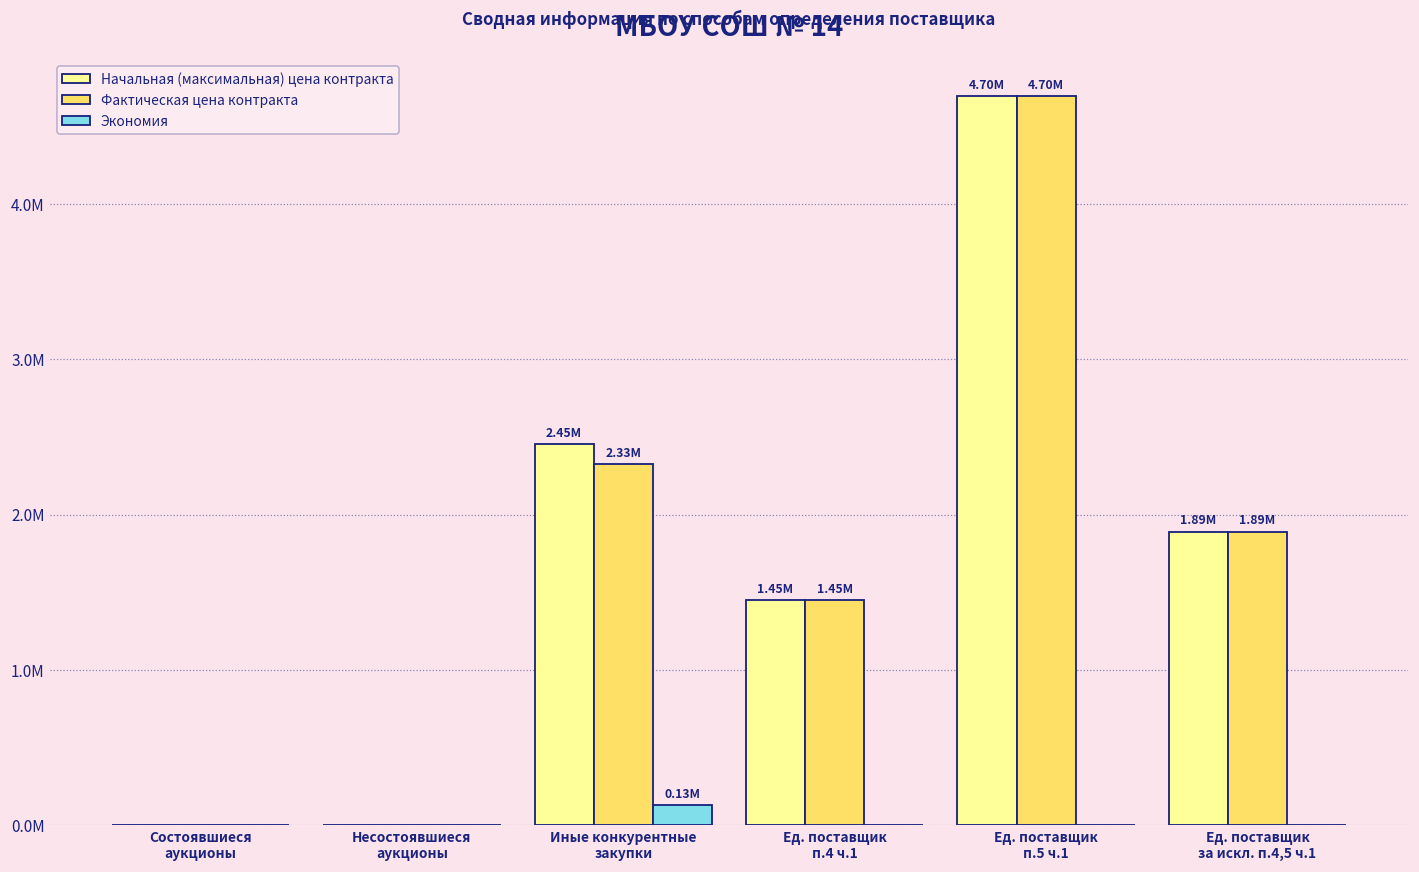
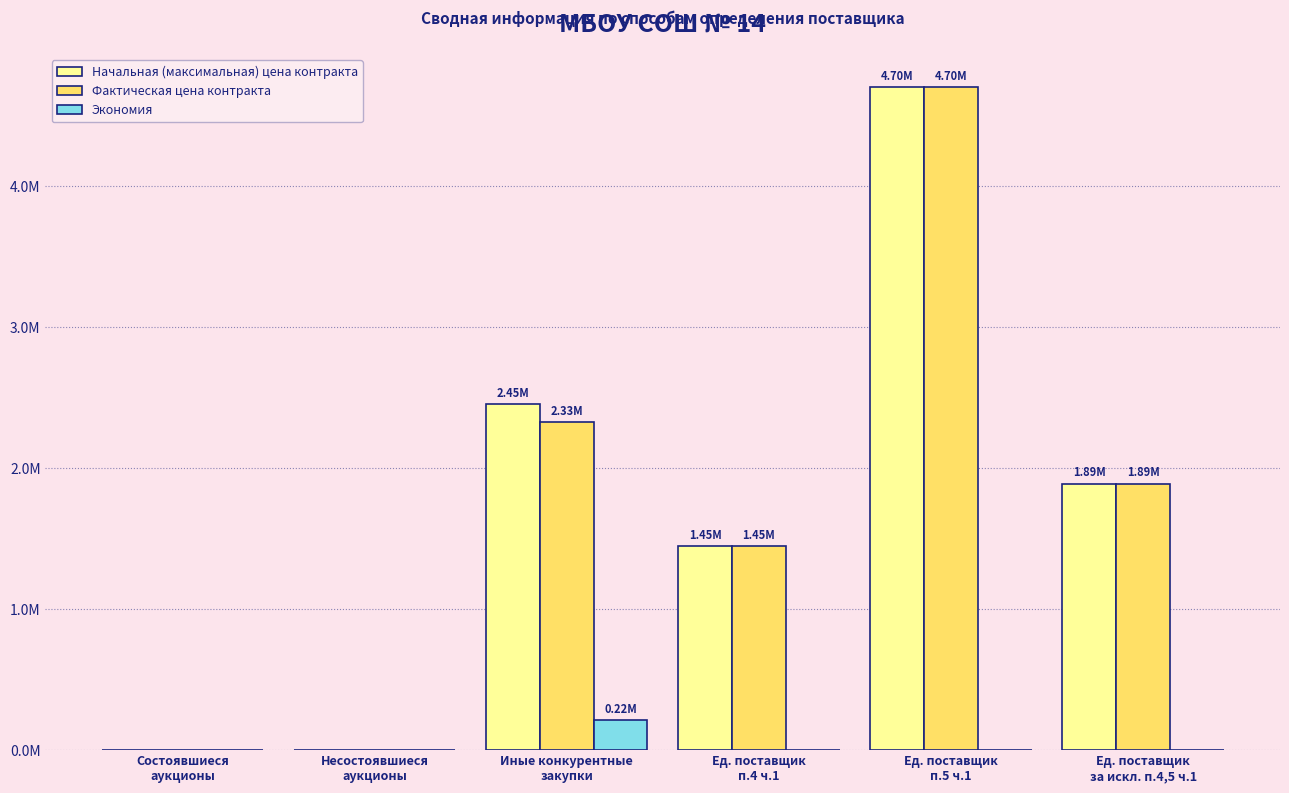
Экономия, Иные конкурентные закупки: 0.13М -> 0.22М
